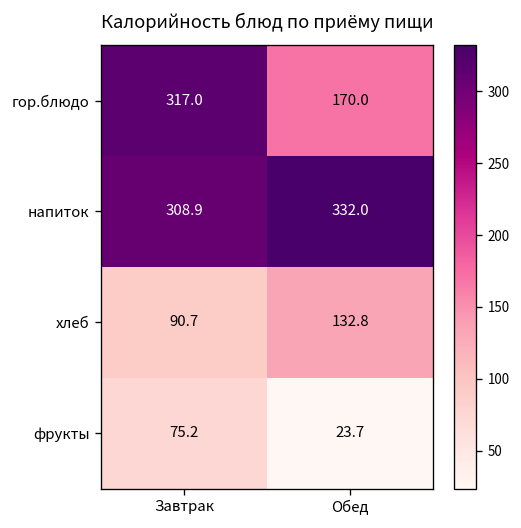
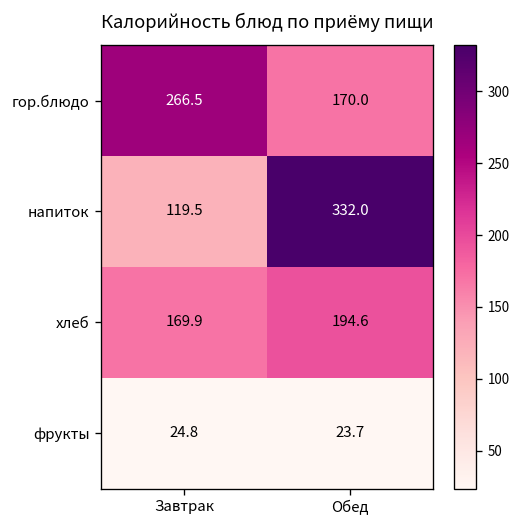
гор.блюдо, Завтрак: 317.0 -> 266.5
напиток, Завтрак: 308.9 -> 119.5
хлеб, Завтрак: 90.7 -> 169.9
хлеб, Обед: 132.8 -> 194.6
фрукты, Завтрак: 75.2 -> 24.8
